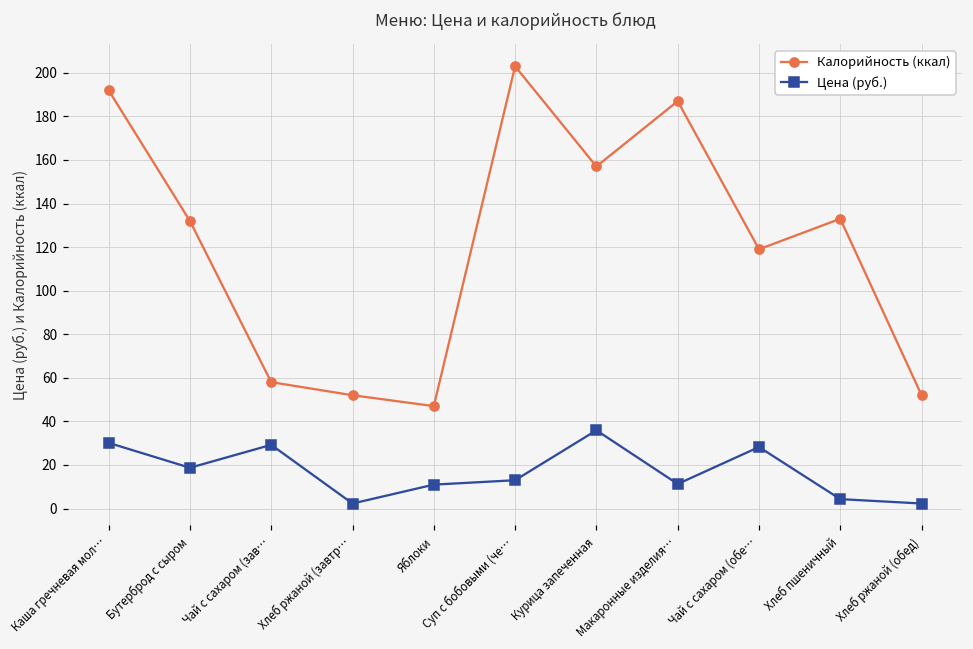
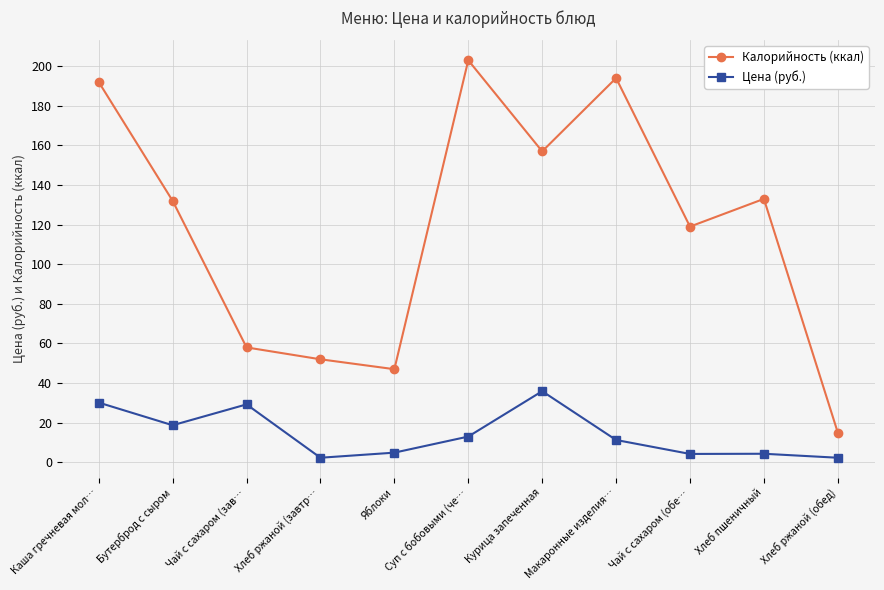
Цена (руб.), Яблоки: 11 -> 5
Калорийность (ккал), Макаронные изделия…: 187 -> 194
Цена (руб.), Чай с сахаром (обе…: 28 -> 4
Калорийность (ккал), Хлеб ржаной (обед): 52 -> 15
